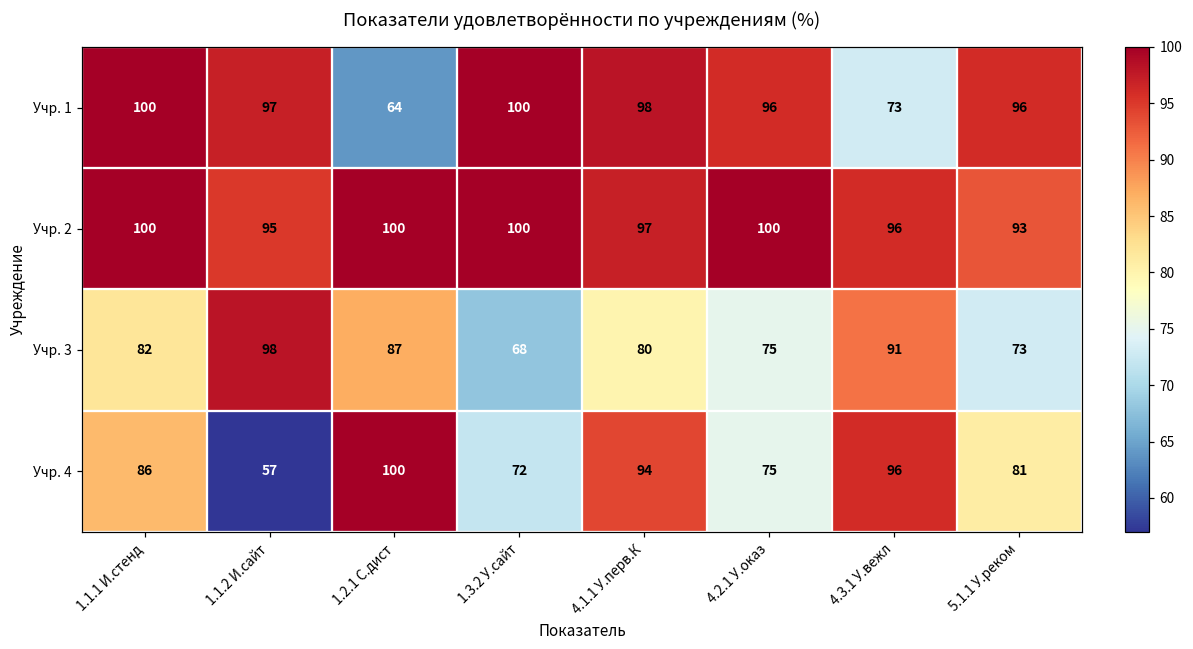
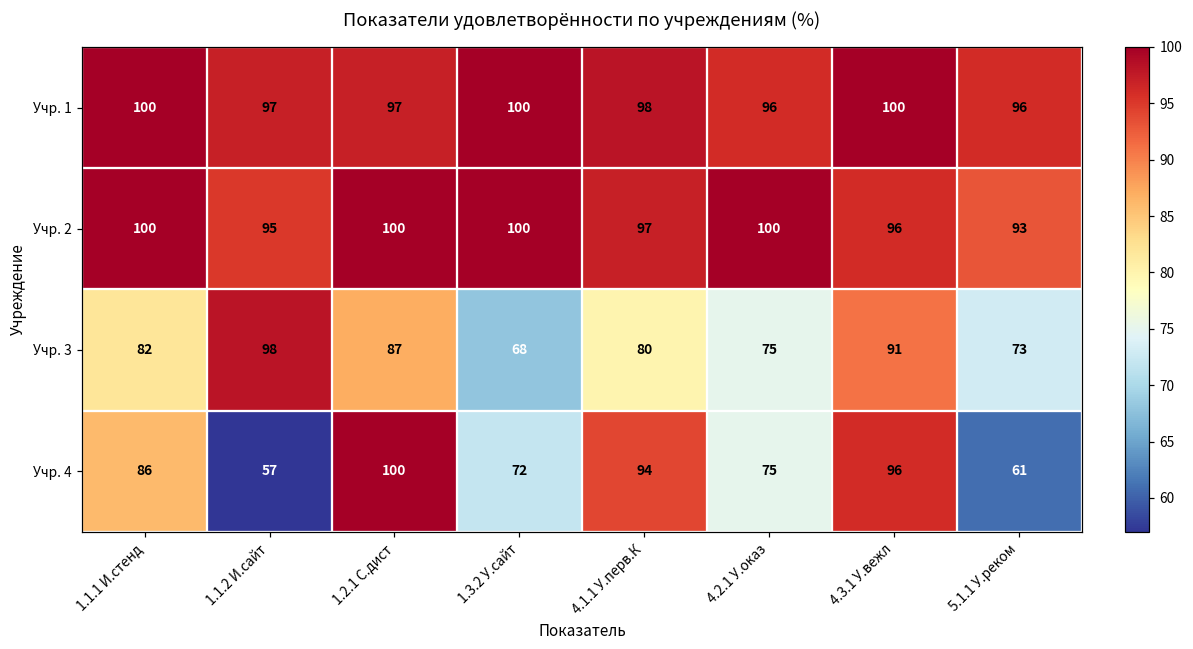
Учр. 1, 1.2.1 С.дист: 64 -> 97
Учр. 1, 4.3.1 У.вежл: 73 -> 100
Учр. 4, 5.1.1 У.реком: 81 -> 61
